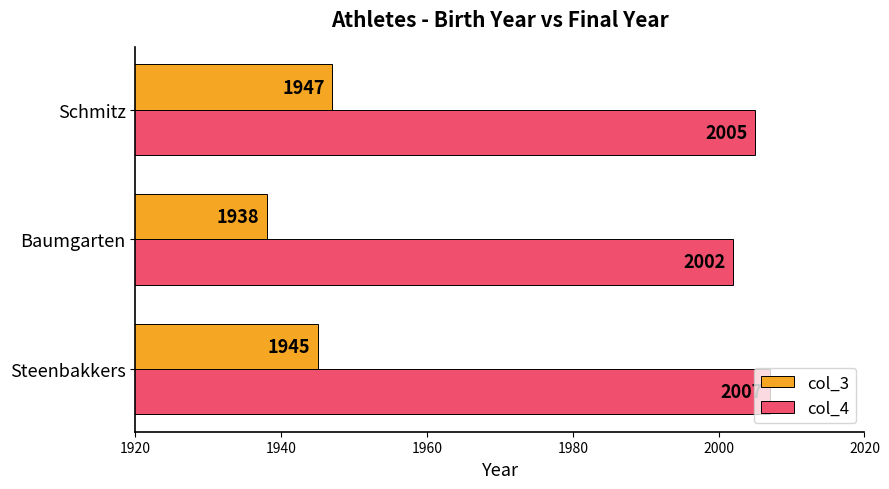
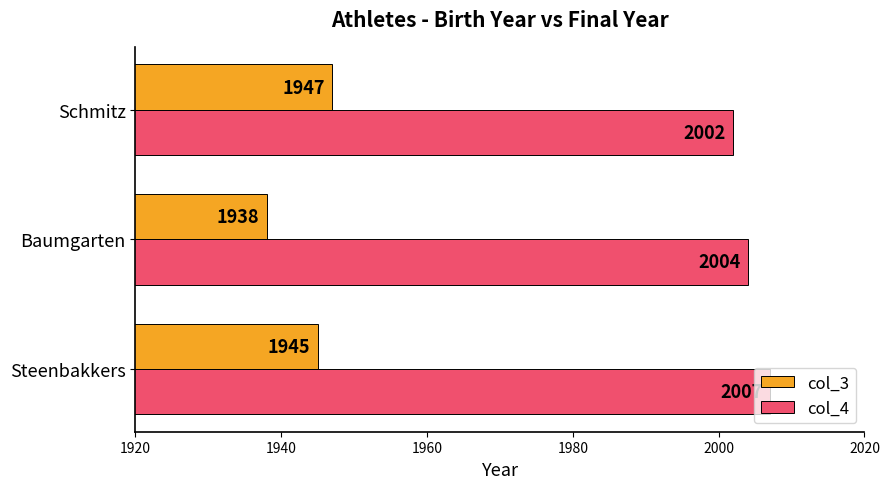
col_4, Schmitz: 2005 -> 2002
col_4, Baumgarten: 2002 -> 2004
